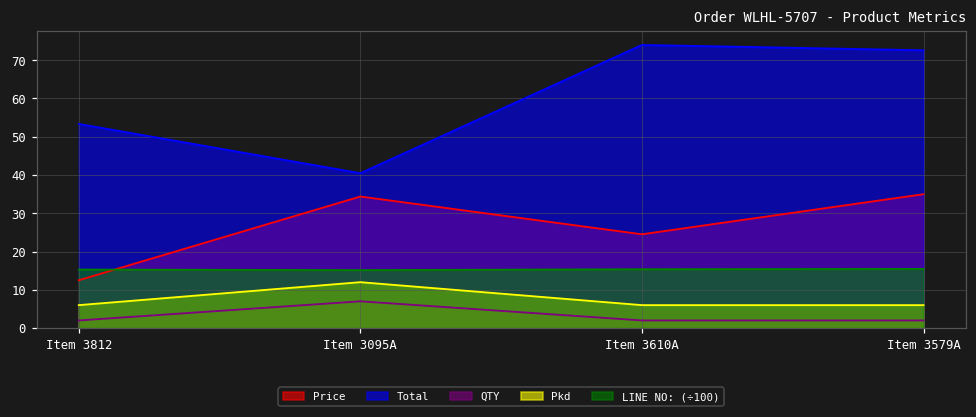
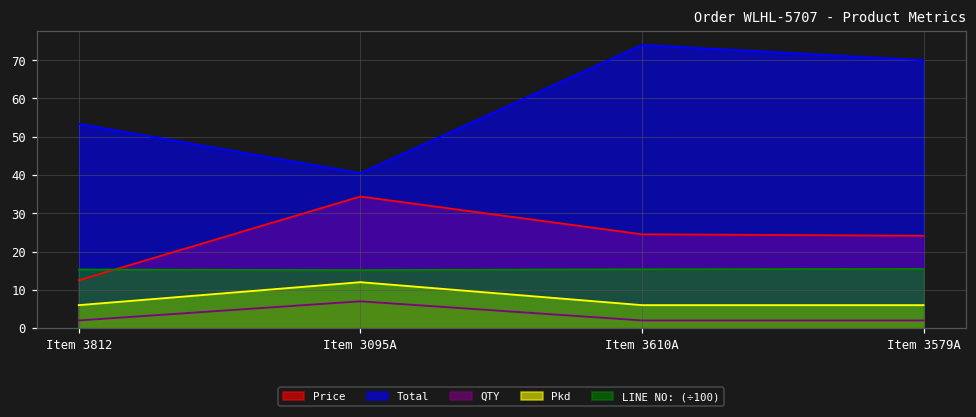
Price, Item 3579A: 35 -> 24
Total, Item 3579A: 73 -> 70
